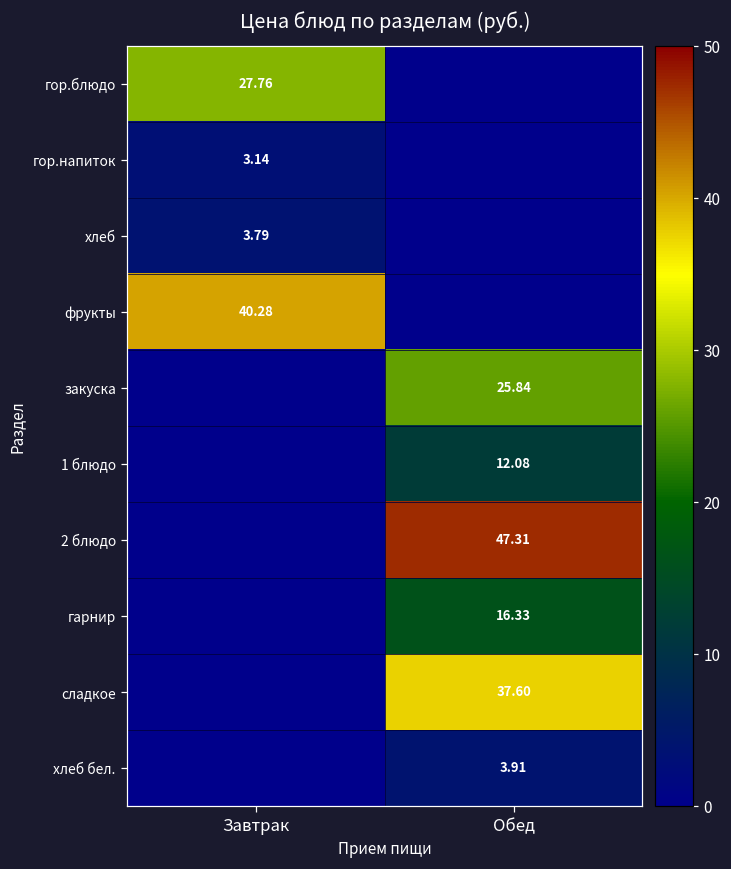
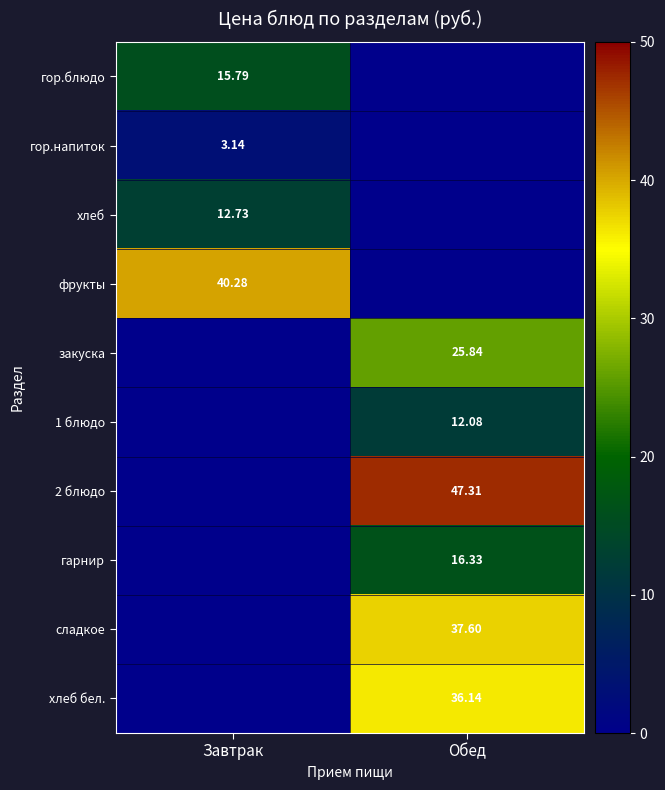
гор.блюдо, Завтрак: 27.76 -> 15.79
хлеб, Завтрак: 3.79 -> 12.73
хлеб бел., Обед: 3.91 -> 36.14
